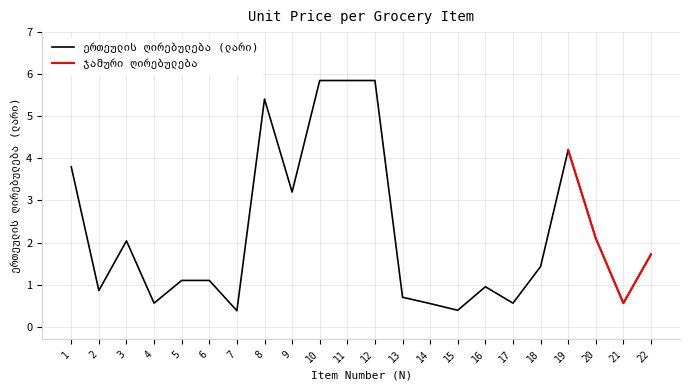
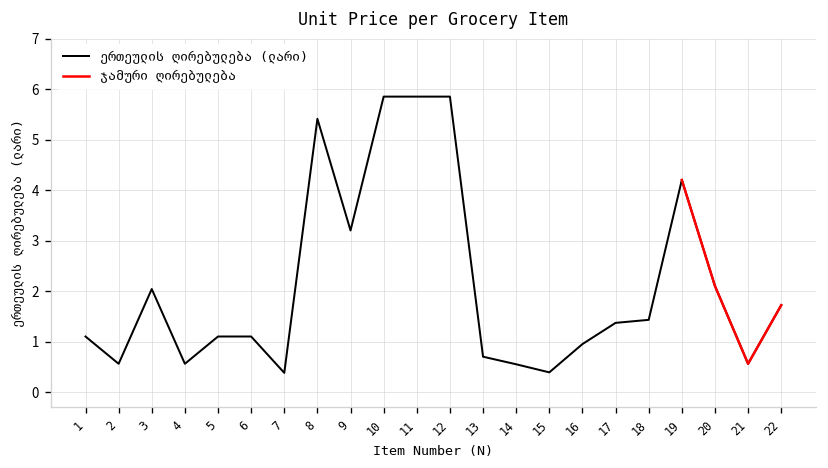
ერთეულის ღირებულება (ლარი), 1: 3.8 -> 1.1
ერთეულის ღირებულება (ლარი), 2: 0.9 -> 0.6
ერთეულის ღირებულება (ლარი), 17: 0.6 -> 1.4
